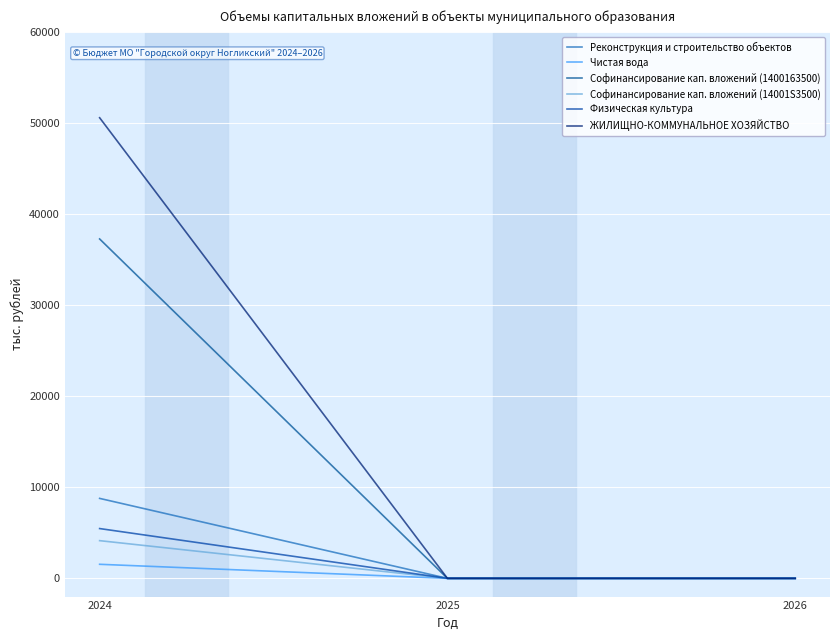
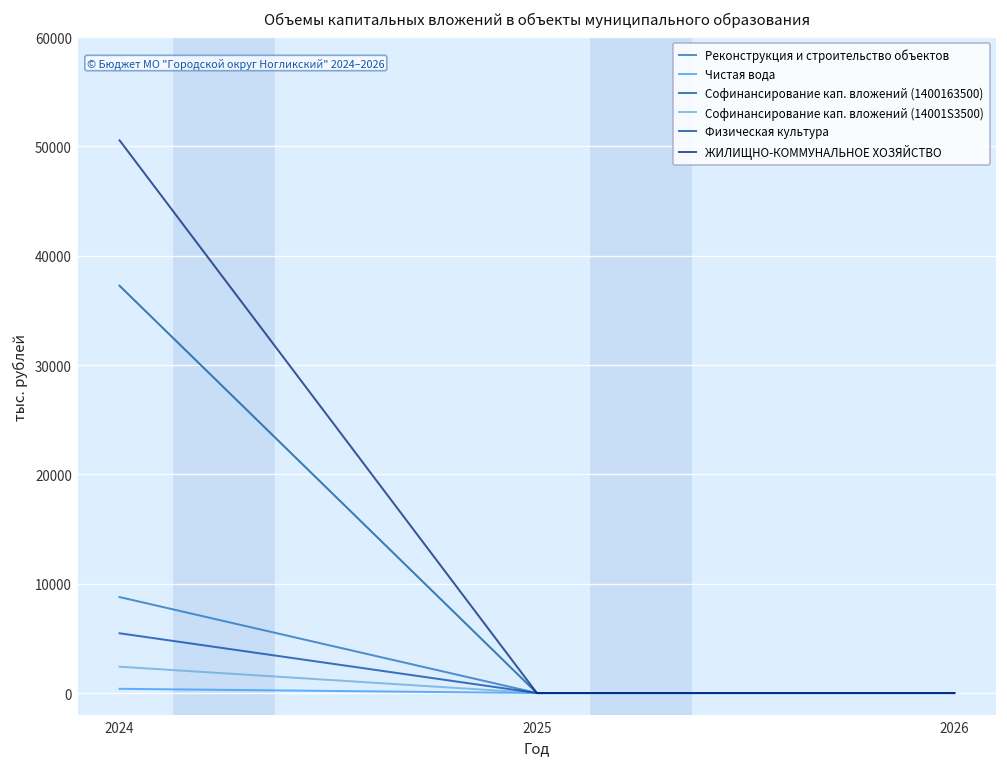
Чистая вода, 2024: 2000 -> 0
Софинансирование кап. вложений (14001S3500), 2024: 4000 -> 2000
